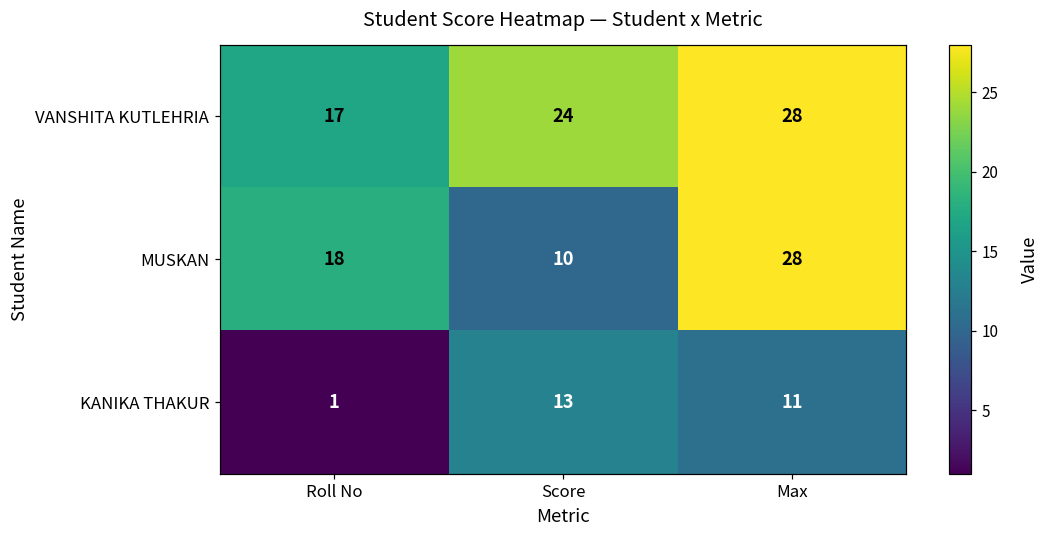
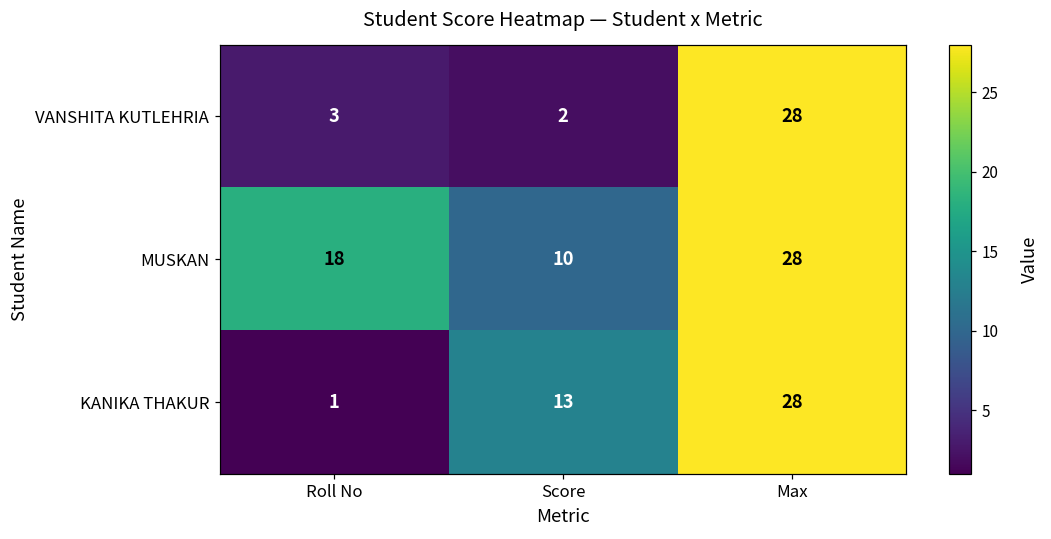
VANSHITA KUTLEHRIA, Roll No: 17 -> 3
VANSHITA KUTLEHRIA, Score: 24 -> 2
KANIKA THAKUR, Max: 11 -> 28
